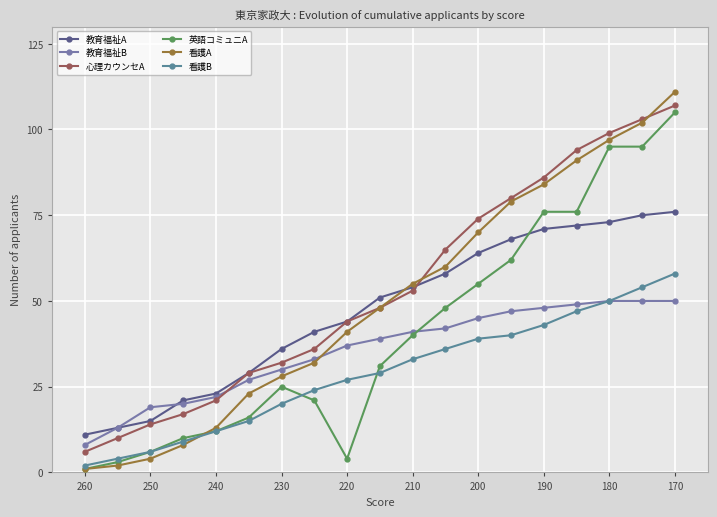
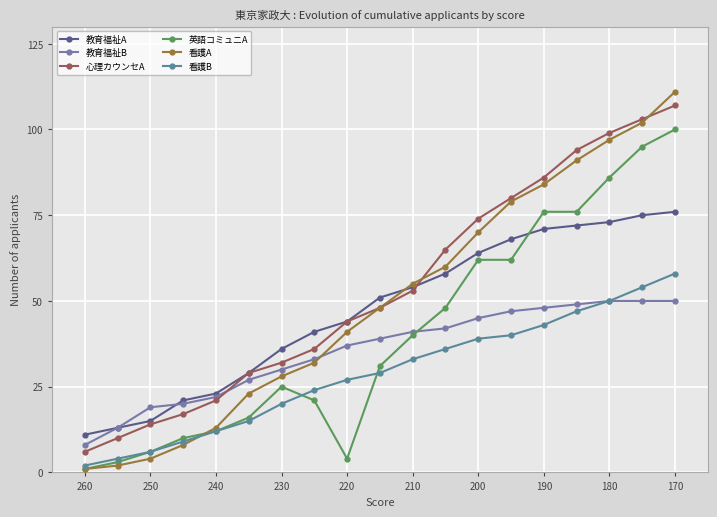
英語コミュニA, 200: 55 -> 62
英語コミュニA, 180: 95 -> 86
英語コミュニA, 170: 105 -> 100
